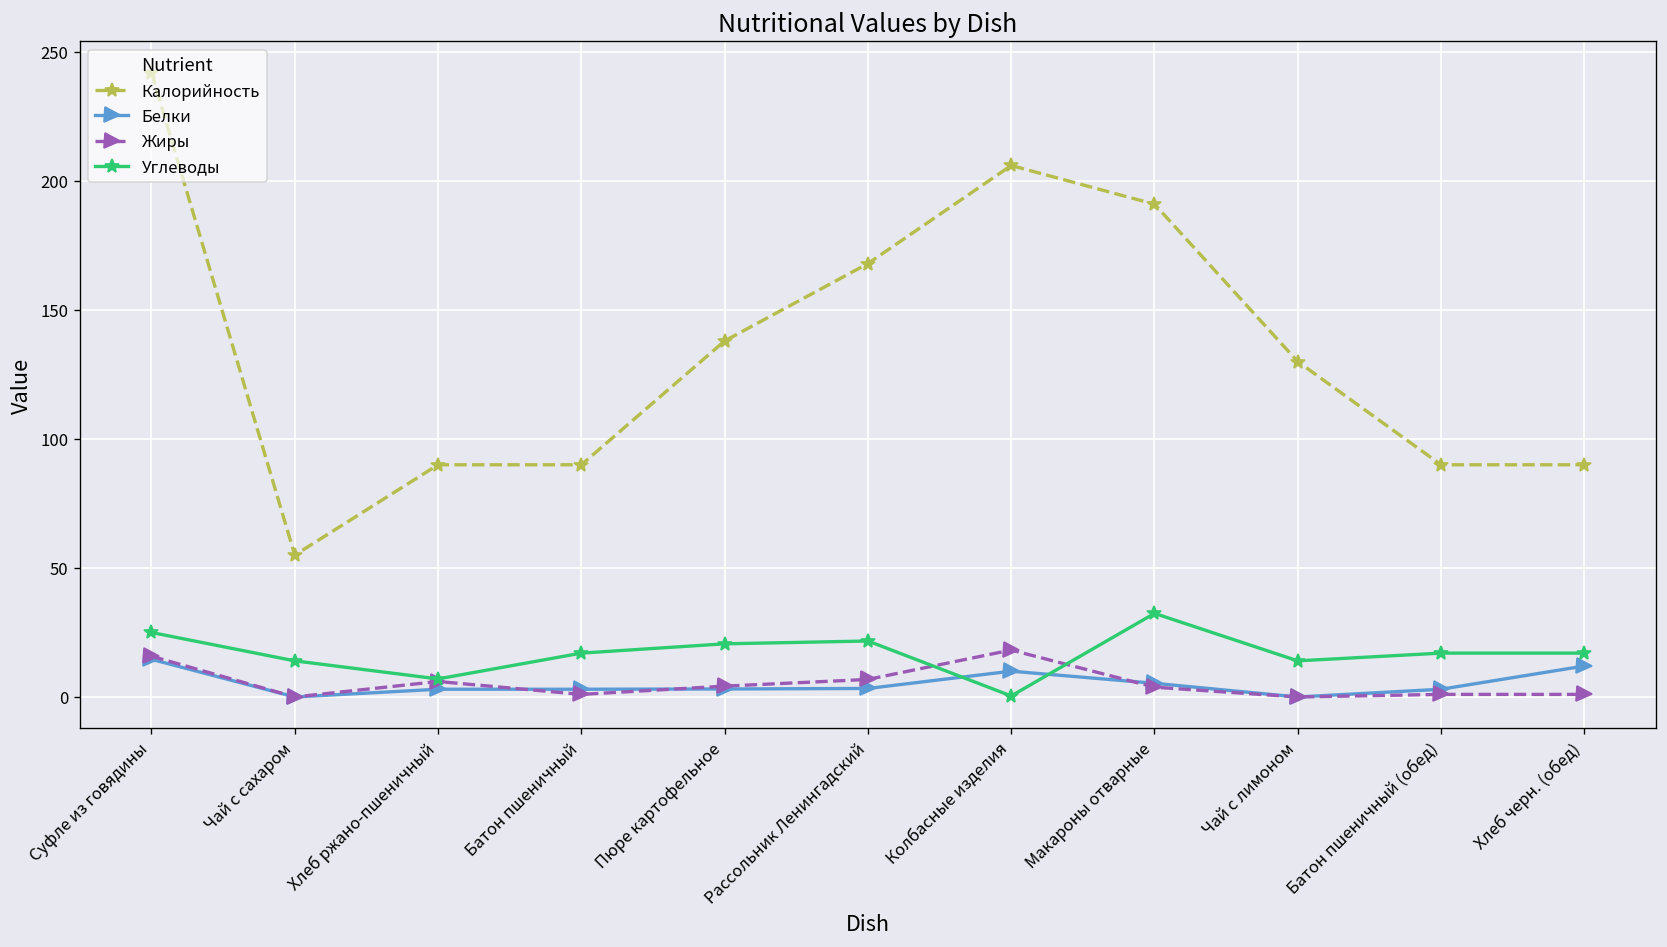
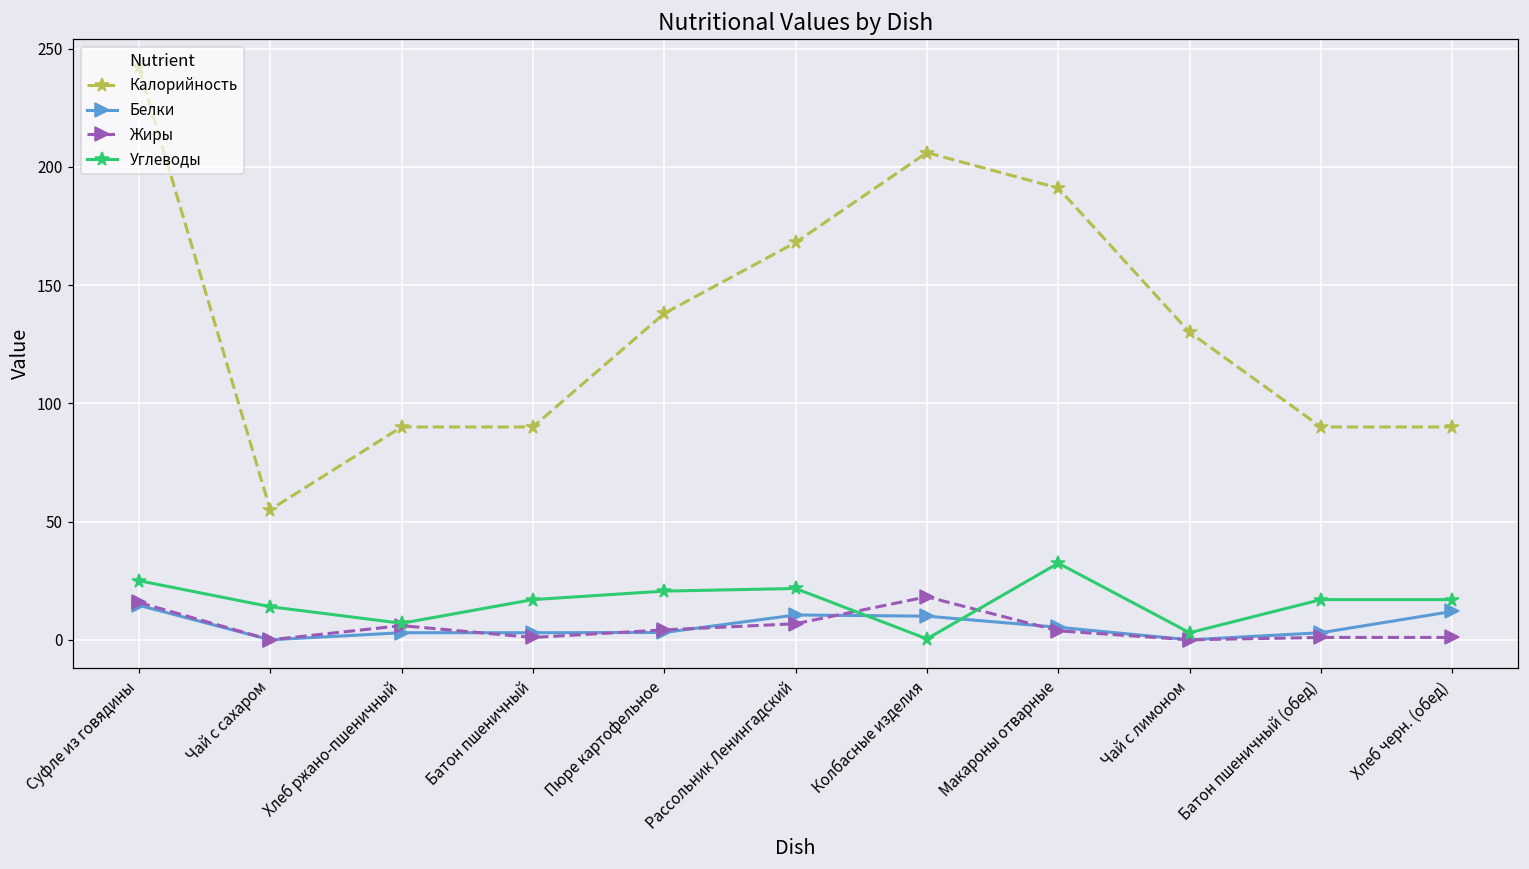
Белки, Рассольник Ленингадский: 3 -> 11
Углеводы, Чай с лимоном: 14 -> 3
